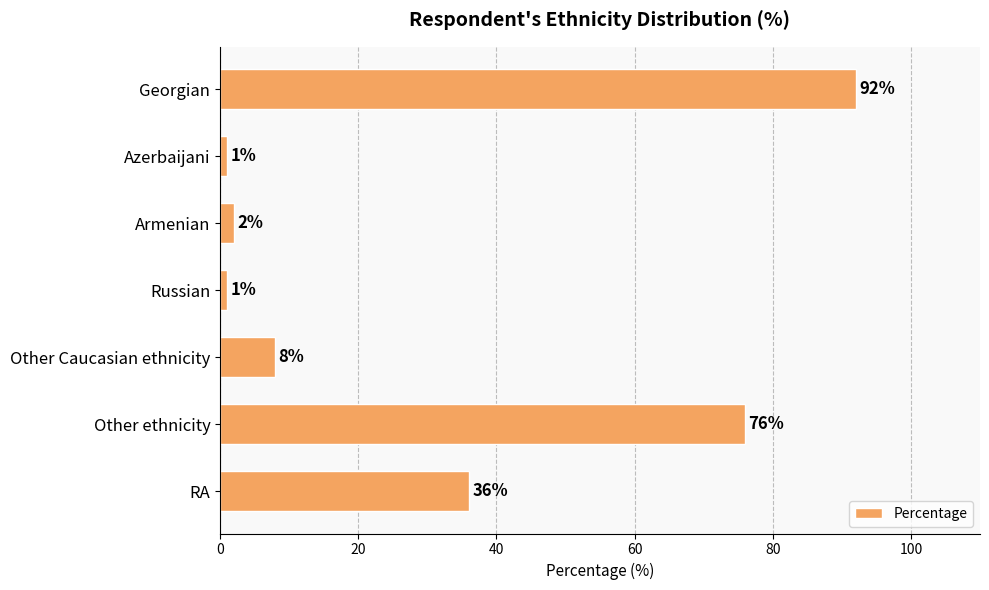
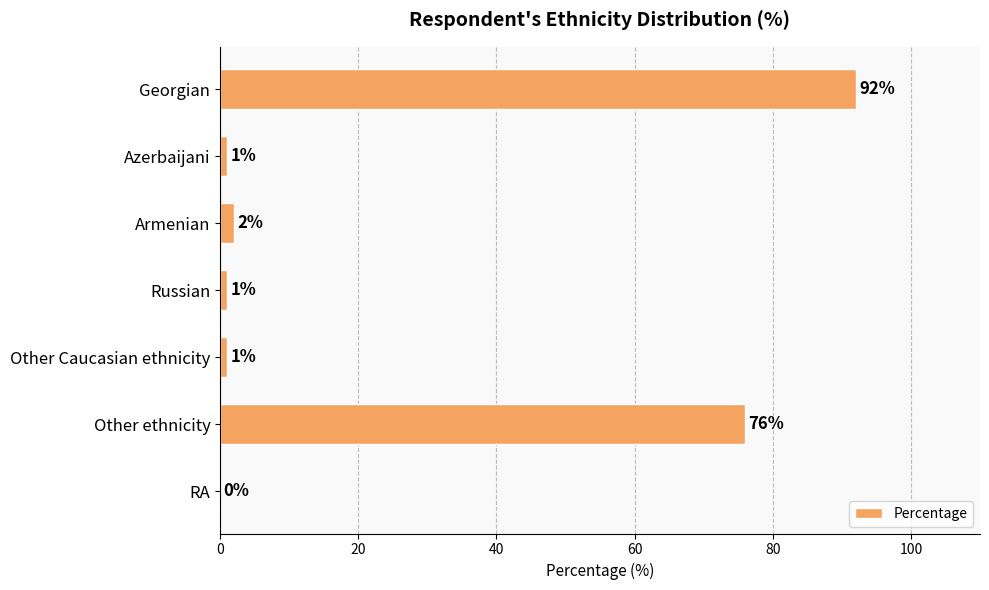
Other Caucasian ethnicity: 8% -> 1%
RA: 36% -> 0%
